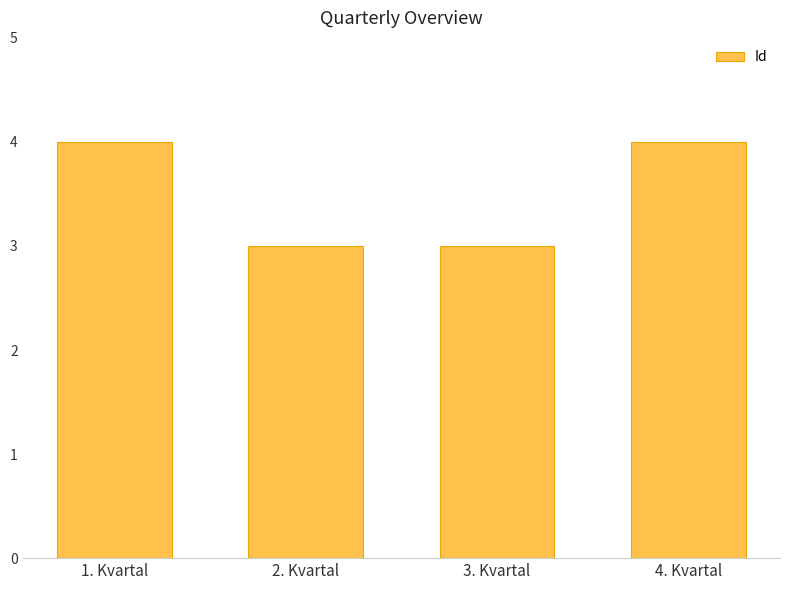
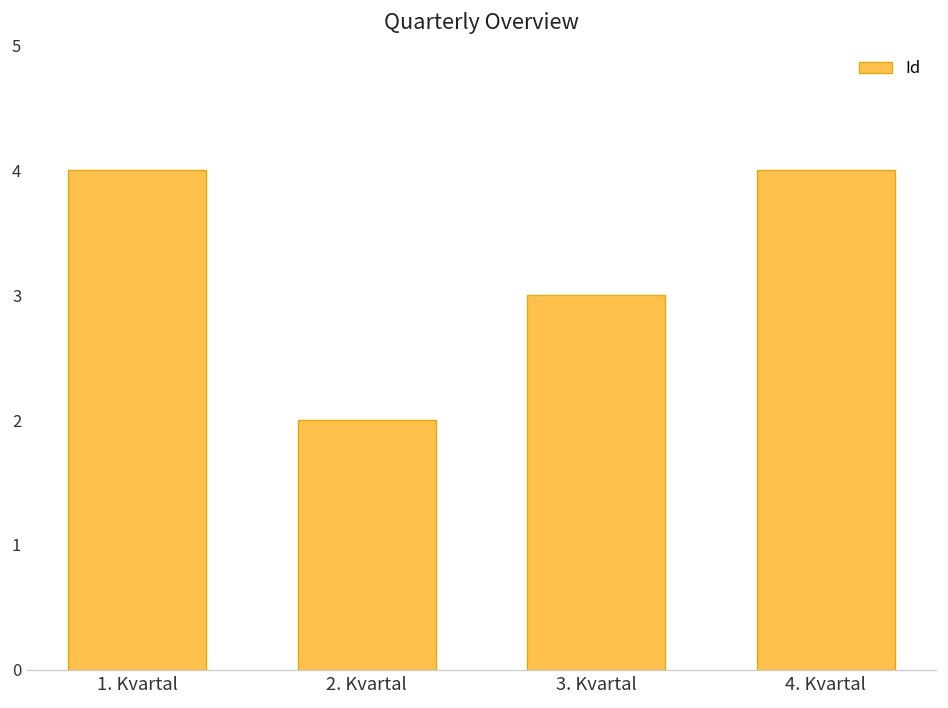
2. Kvartal: 3 -> 2
